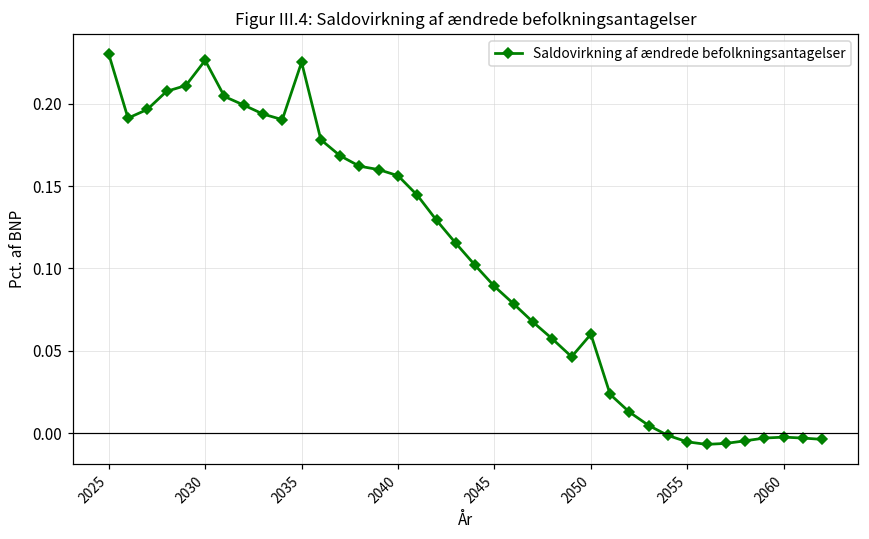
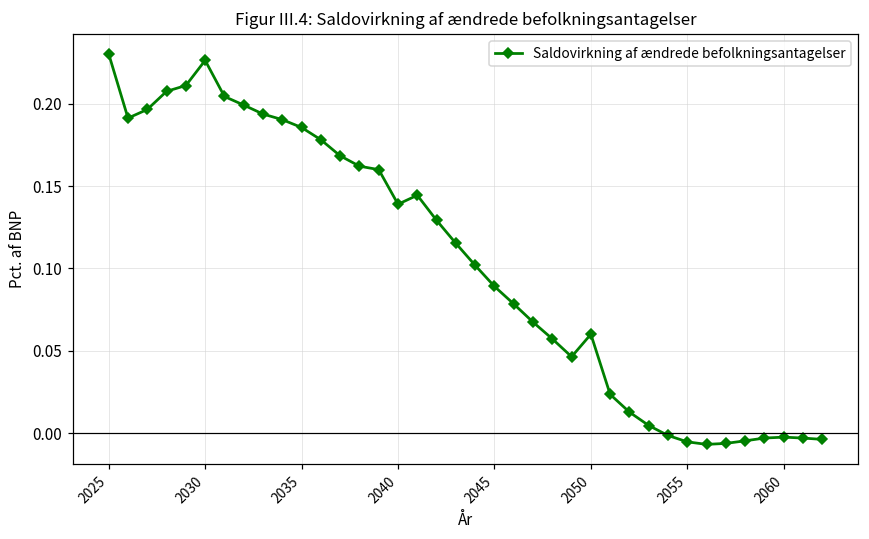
2035: 0.225 -> 0.186
2040: 0.156 -> 0.139
